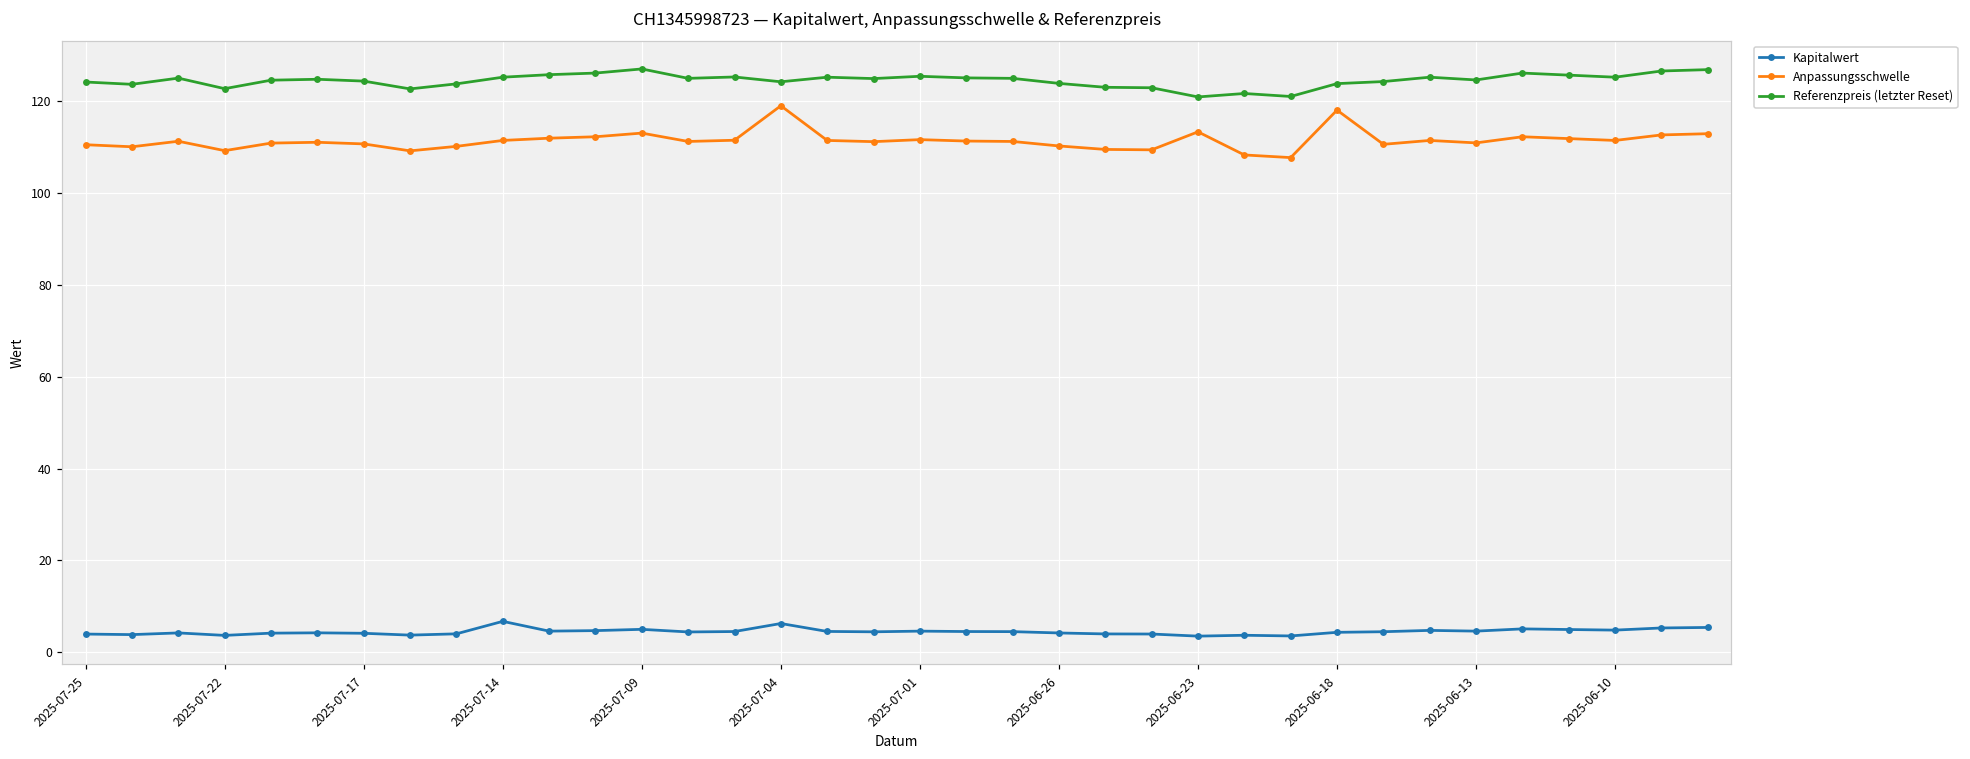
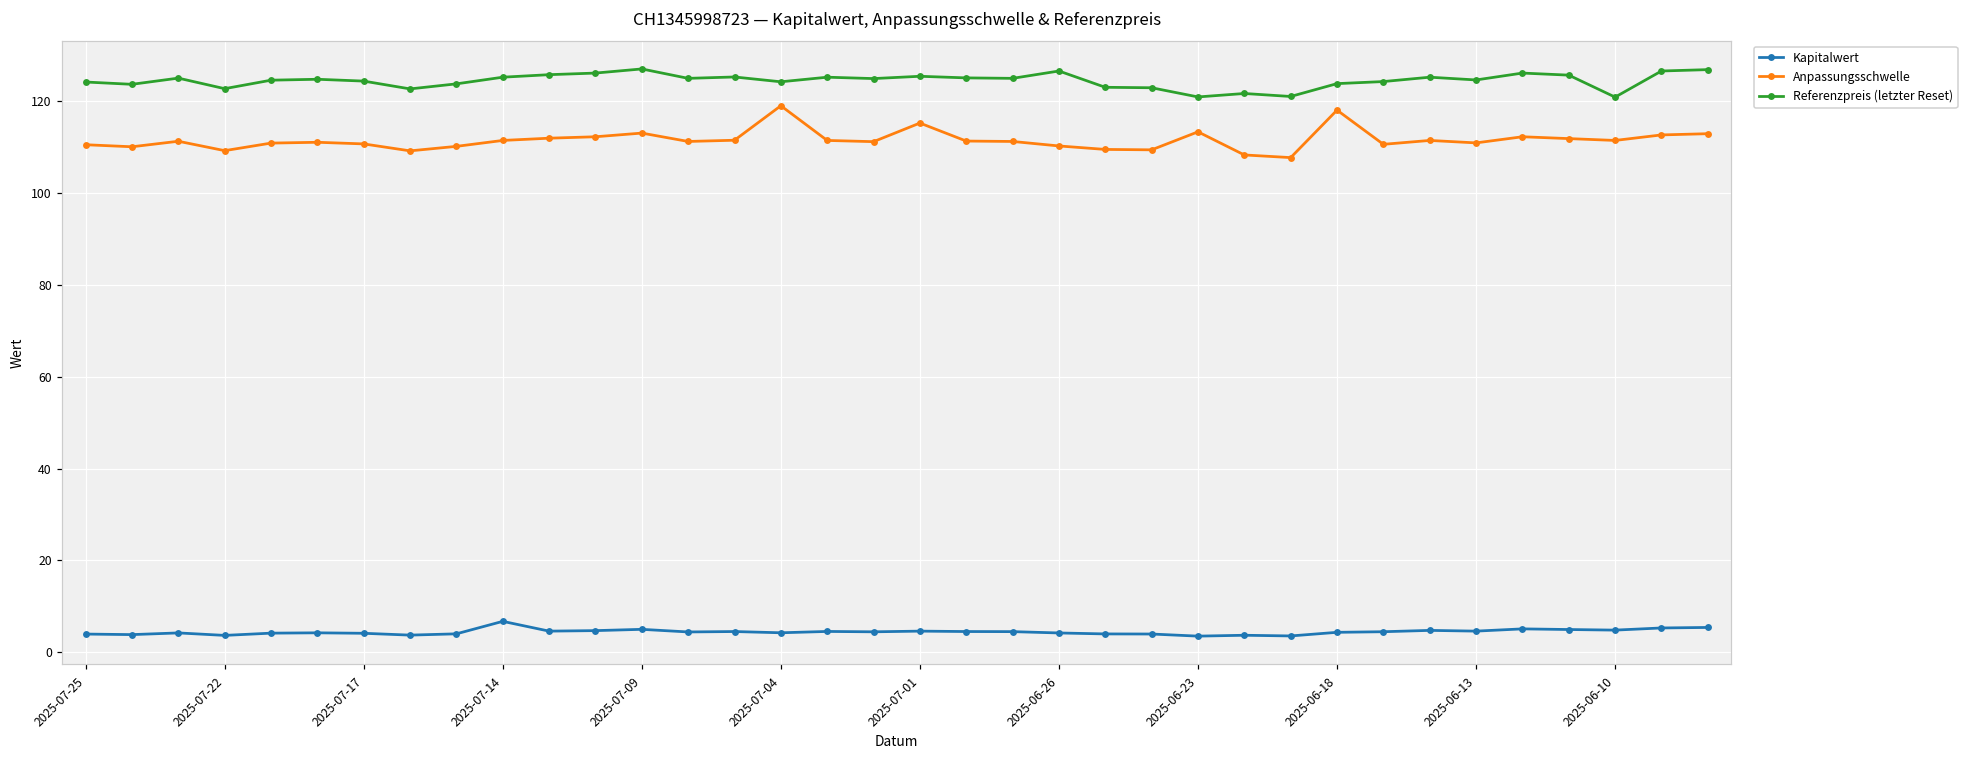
Kapitalwert, 2025-07-04: 6 -> 4
Anpassungsschwelle, 2025-07-01: 112 -> 115
Referenzpreis (letzter Reset), 2025-06-26: 124 -> 127
Referenzpreis (letzter Reset), 2025-06-10: 125 -> 121
